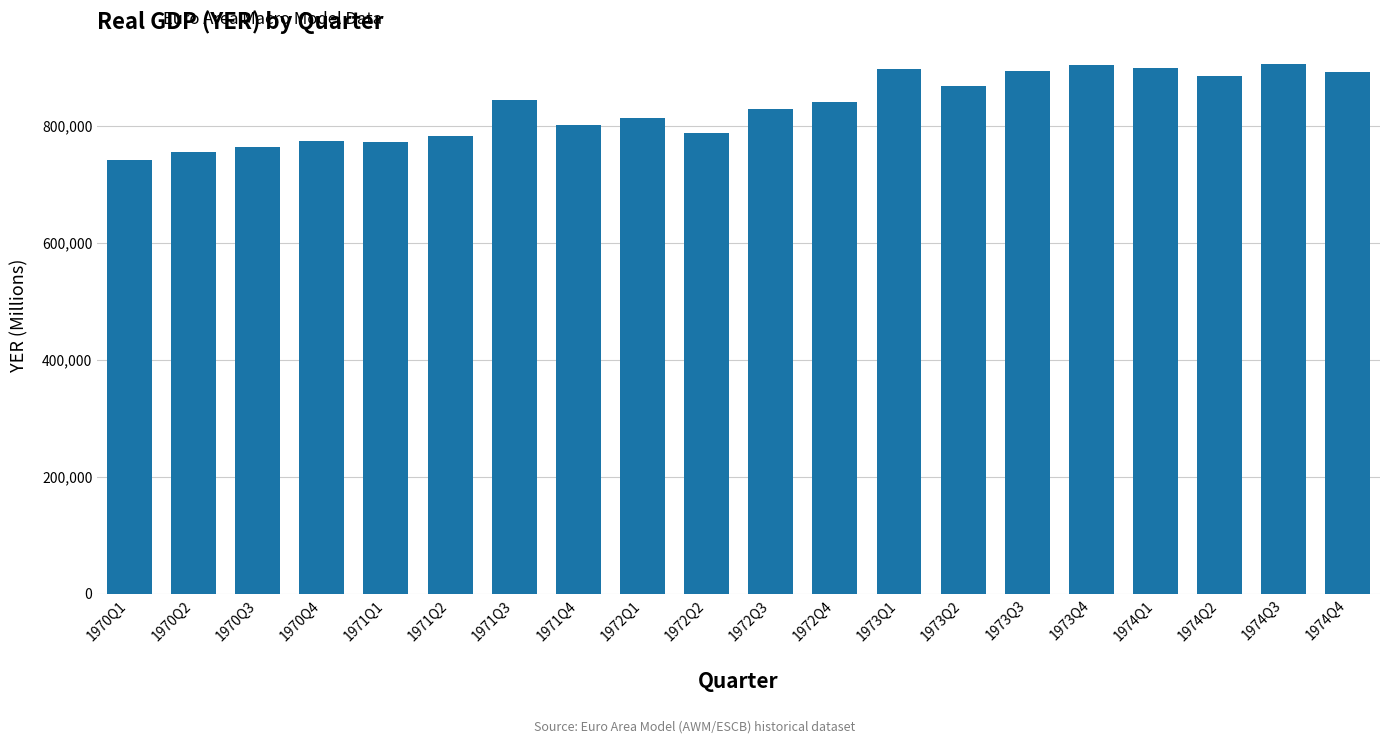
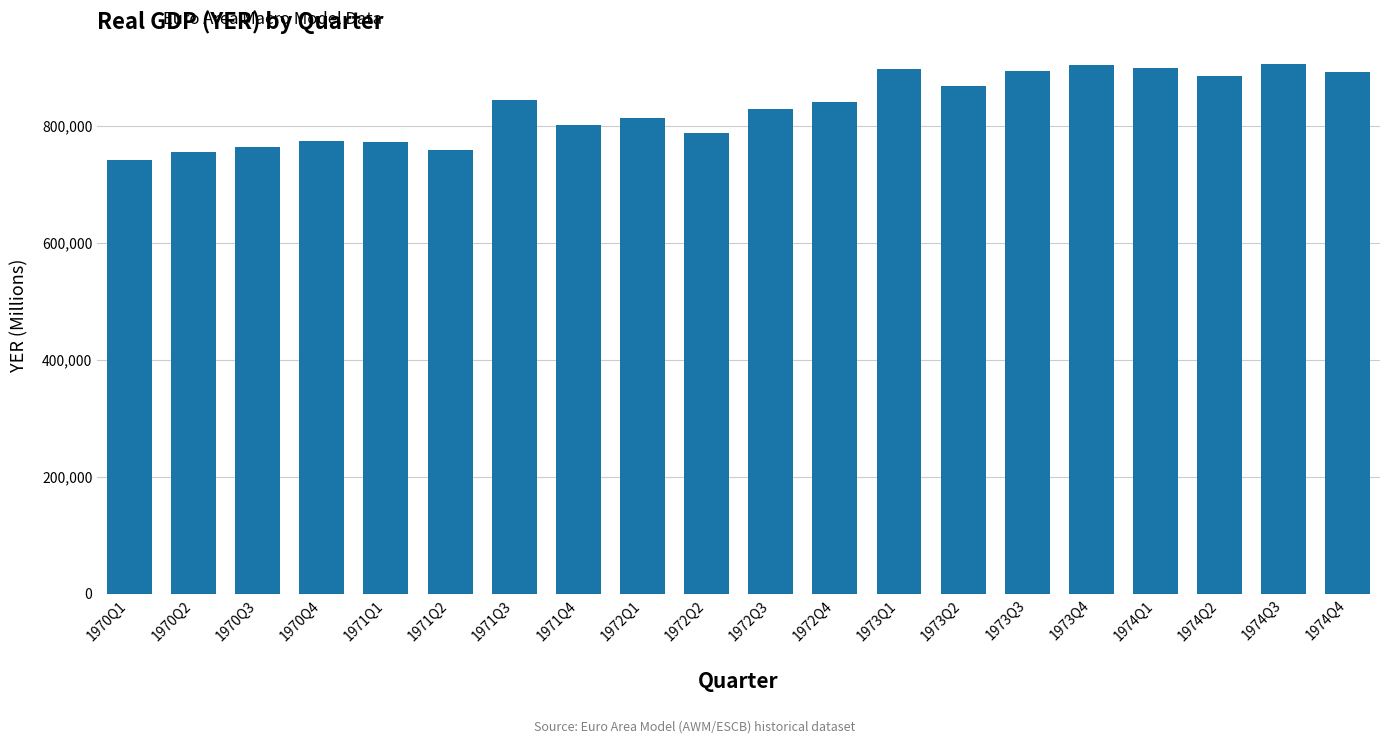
1971Q2: 780,000 -> 760,000
